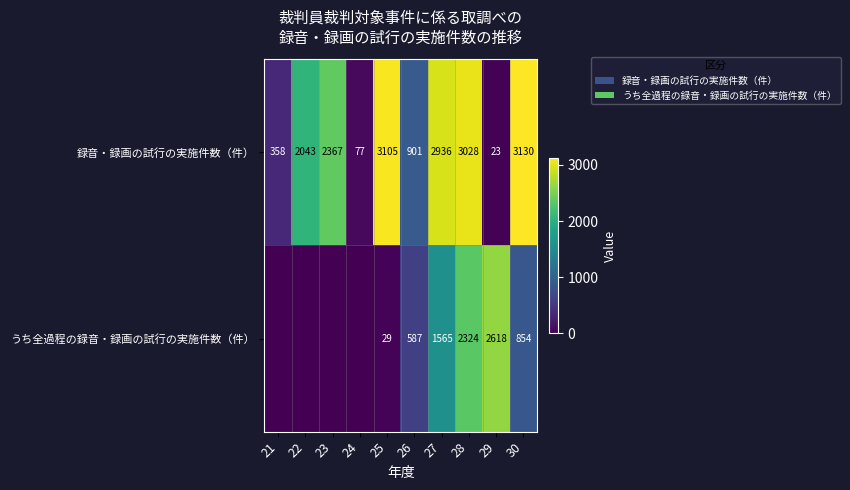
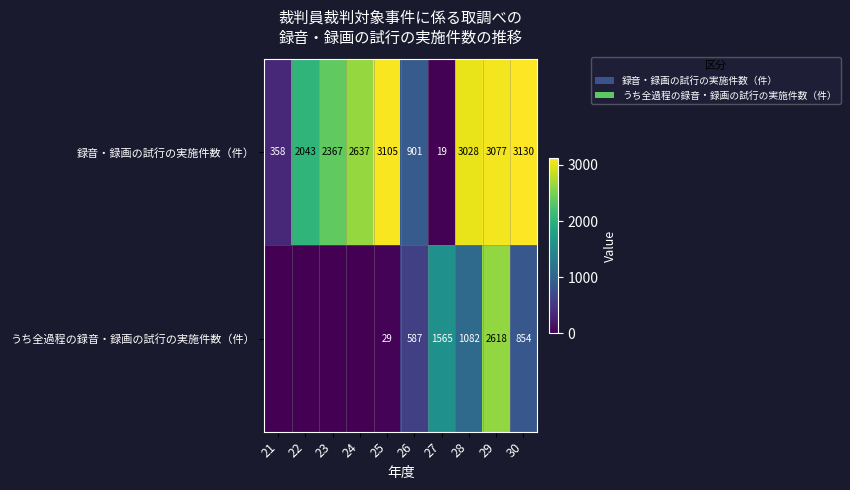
録音・録画の試行の実施件数（件）, 24: 77 -> 2637
録音・録画の試行の実施件数（件）, 27: 2936 -> 19
録音・録画の試行の実施件数（件）, 29: 23 -> 3077
うち全過程の録音・録画の試行の実施件数（件）, 28: 2324 -> 1082
